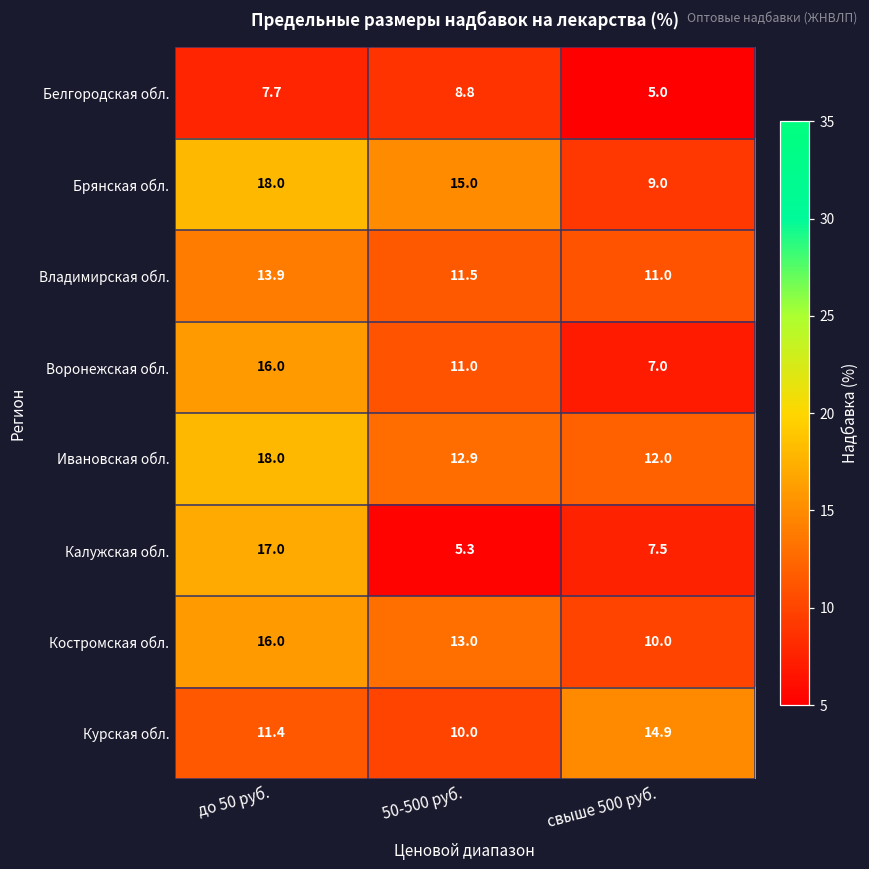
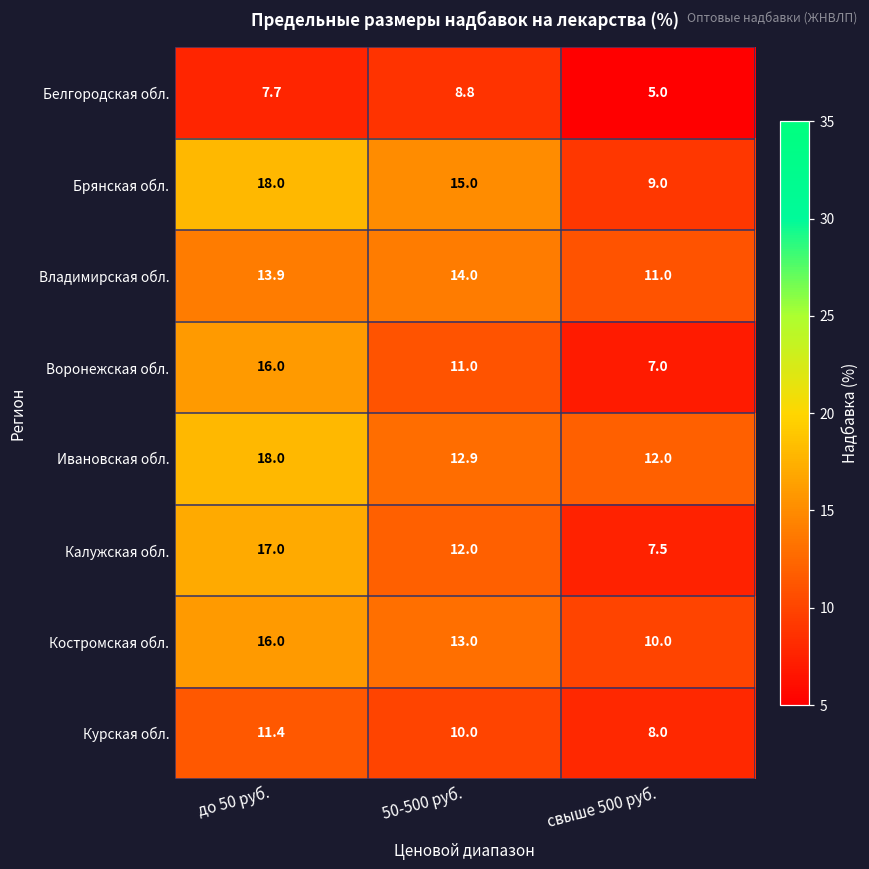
Владимирская обл., 50-500 руб.: 11.5 -> 14.0
Калужская обл., 50-500 руб.: 5.3 -> 12.0
Курская обл., свыше 500 руб.: 14.9 -> 8.0
